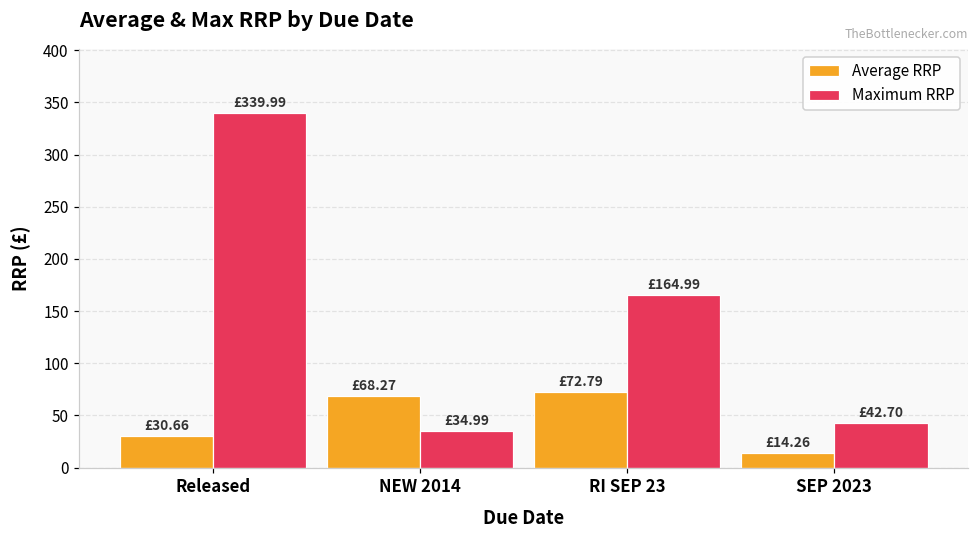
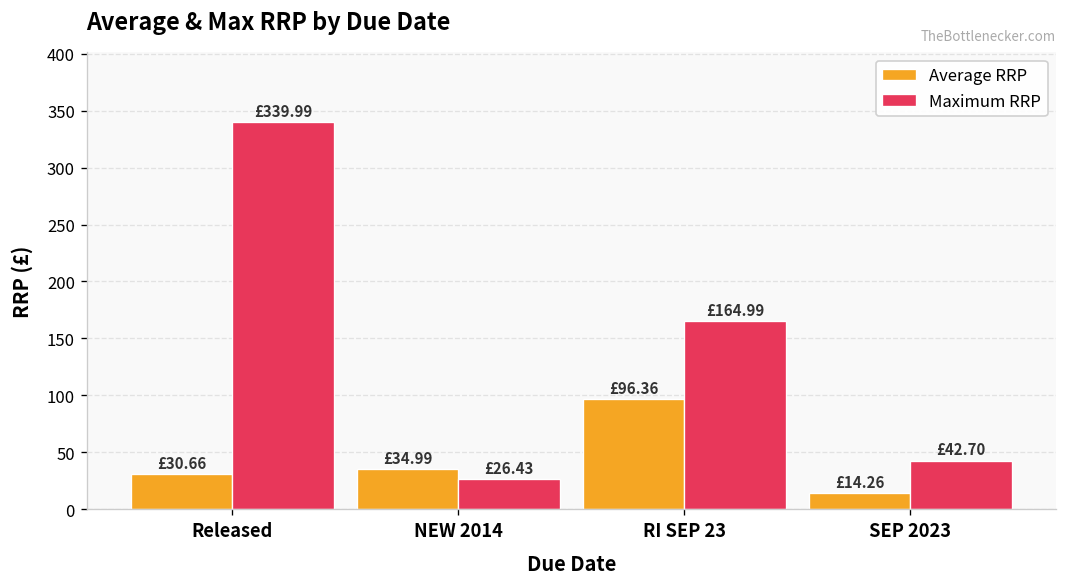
Average RRP, NEW 2014: £68.27 -> £34.99
Maximum RRP, NEW 2014: £34.99 -> £26.43
Average RRP, RI SEP 23: £72.79 -> £96.36
